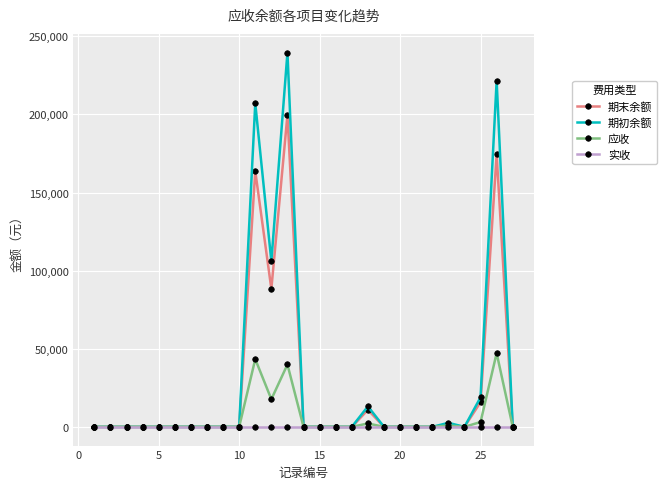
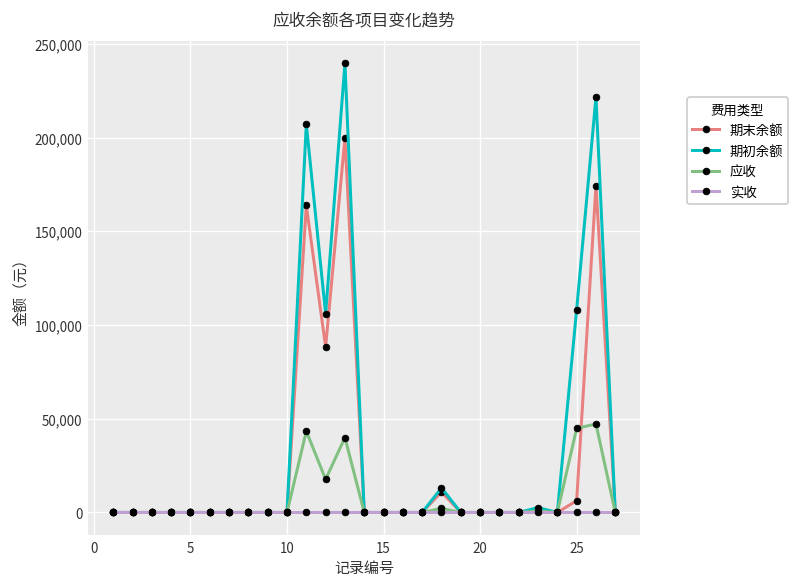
期末余额, 25: 16,000 -> 6,000
期初余额, 25: 19,000 -> 108,000
应收, 25: 3,000 -> 45,000
